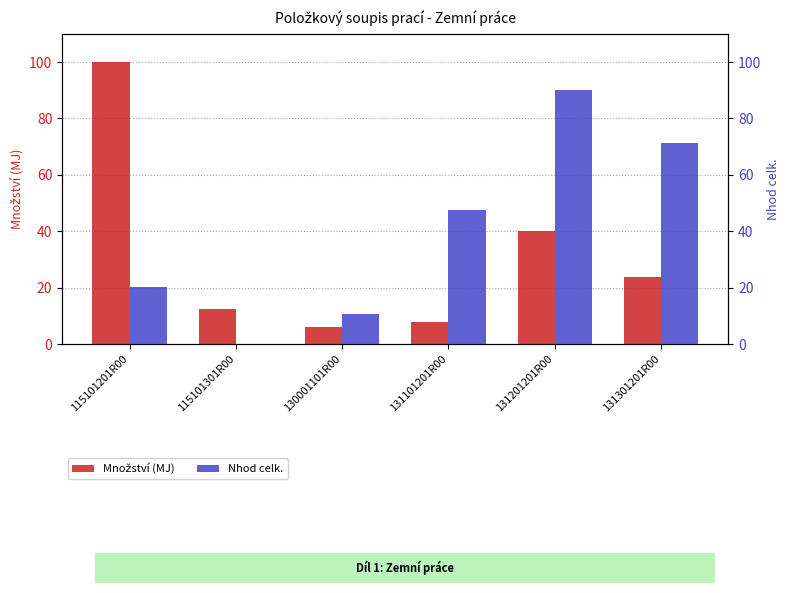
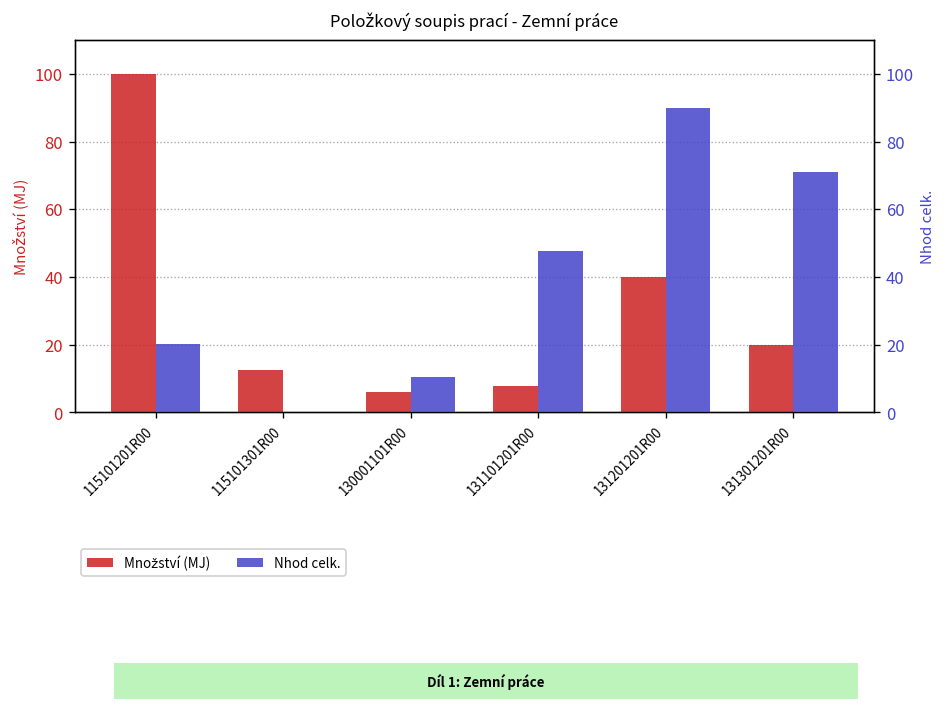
Položkový soupis prací - Zemní práce, Množství (MJ), 131301201R00: 24 -> 20
